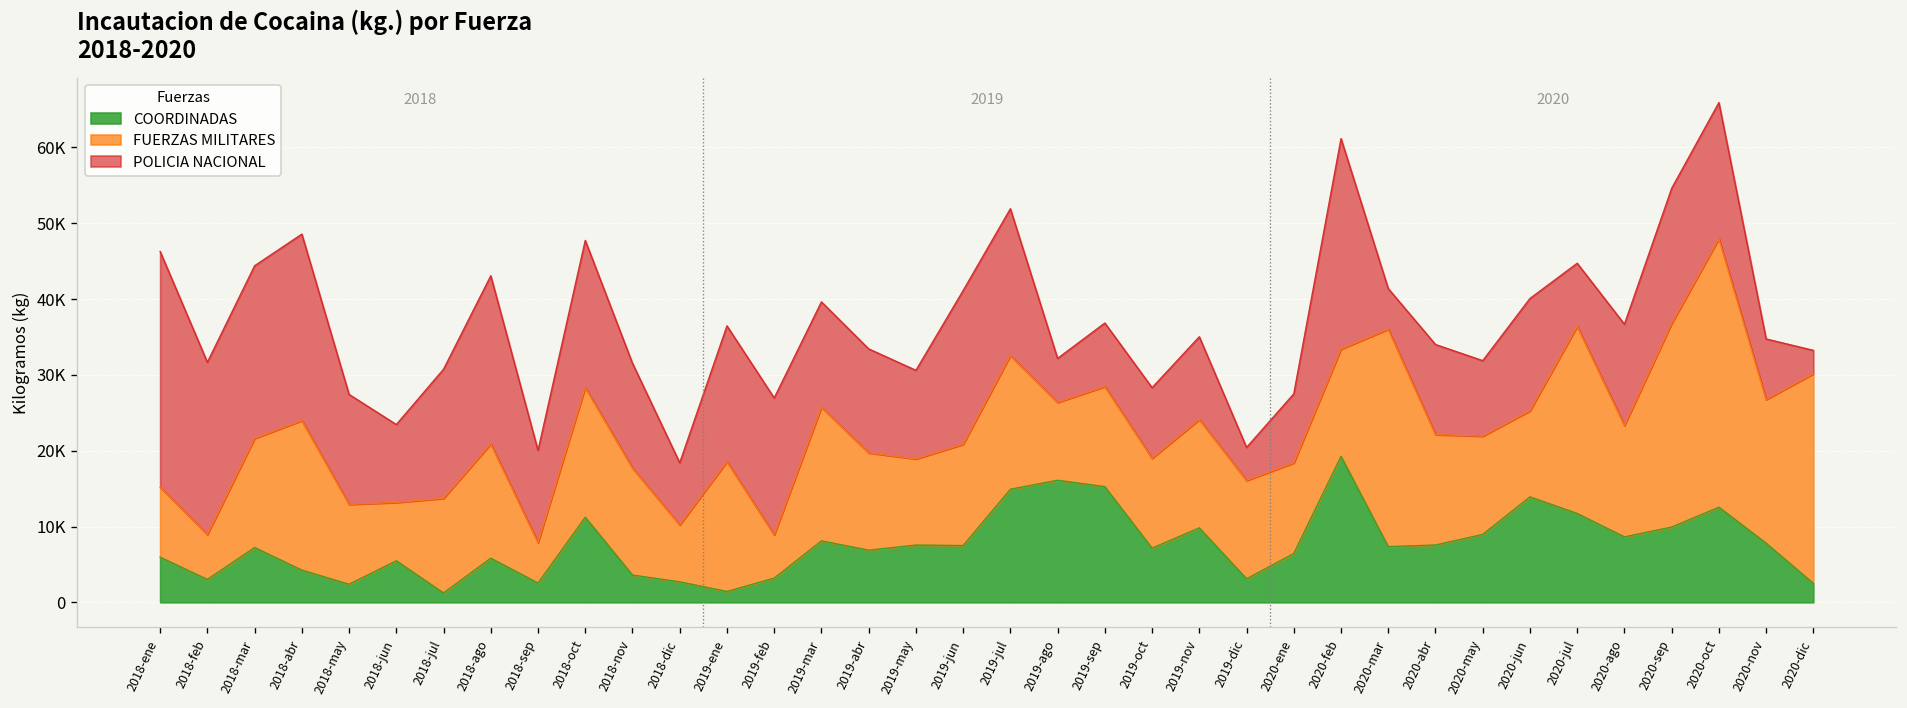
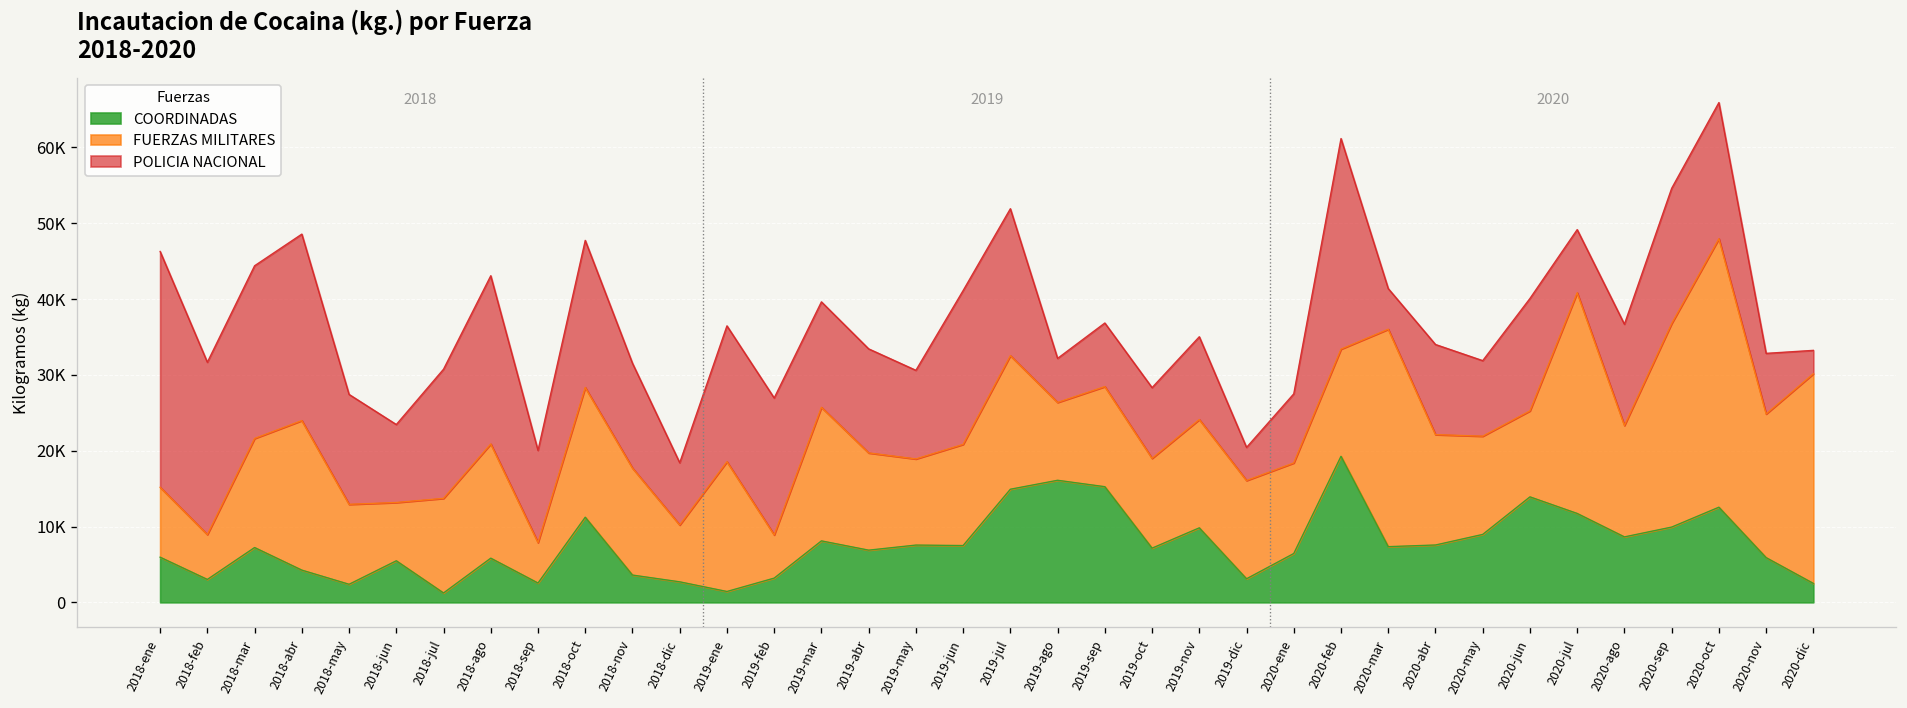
FUERZAS MILITARES, 2020-jul: 25000 -> 29000
COORDINADAS, 2020-nov: 8000 -> 6000
